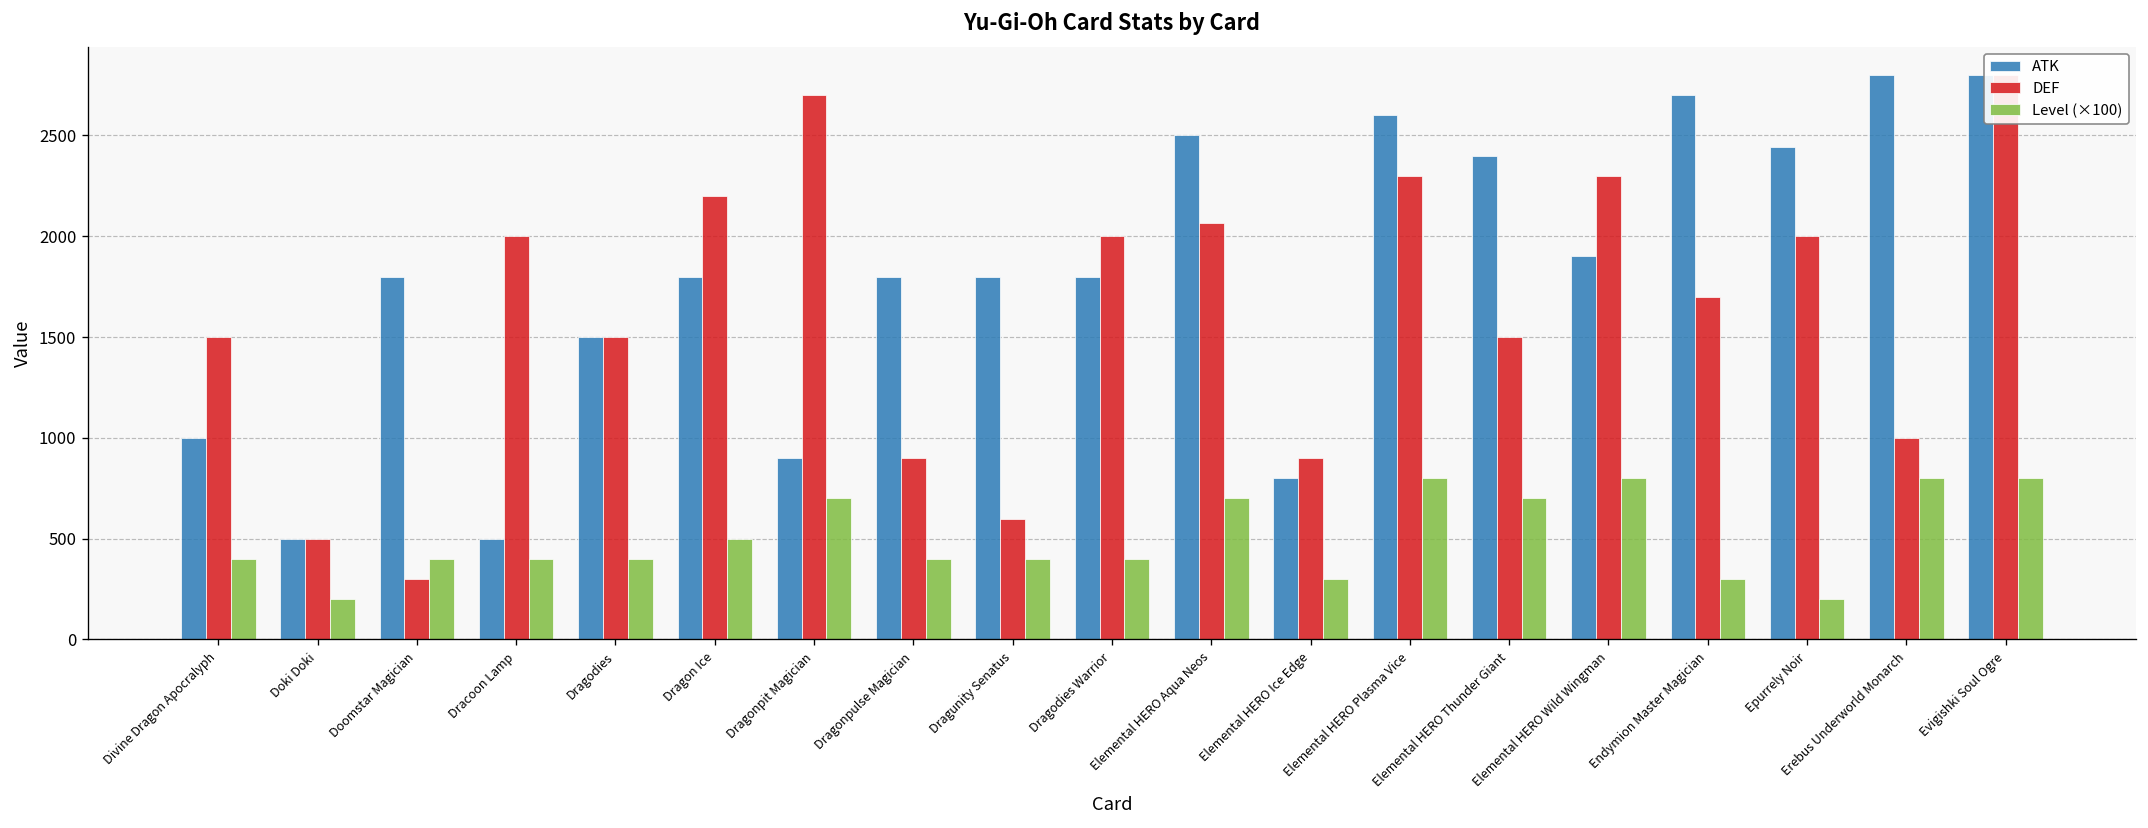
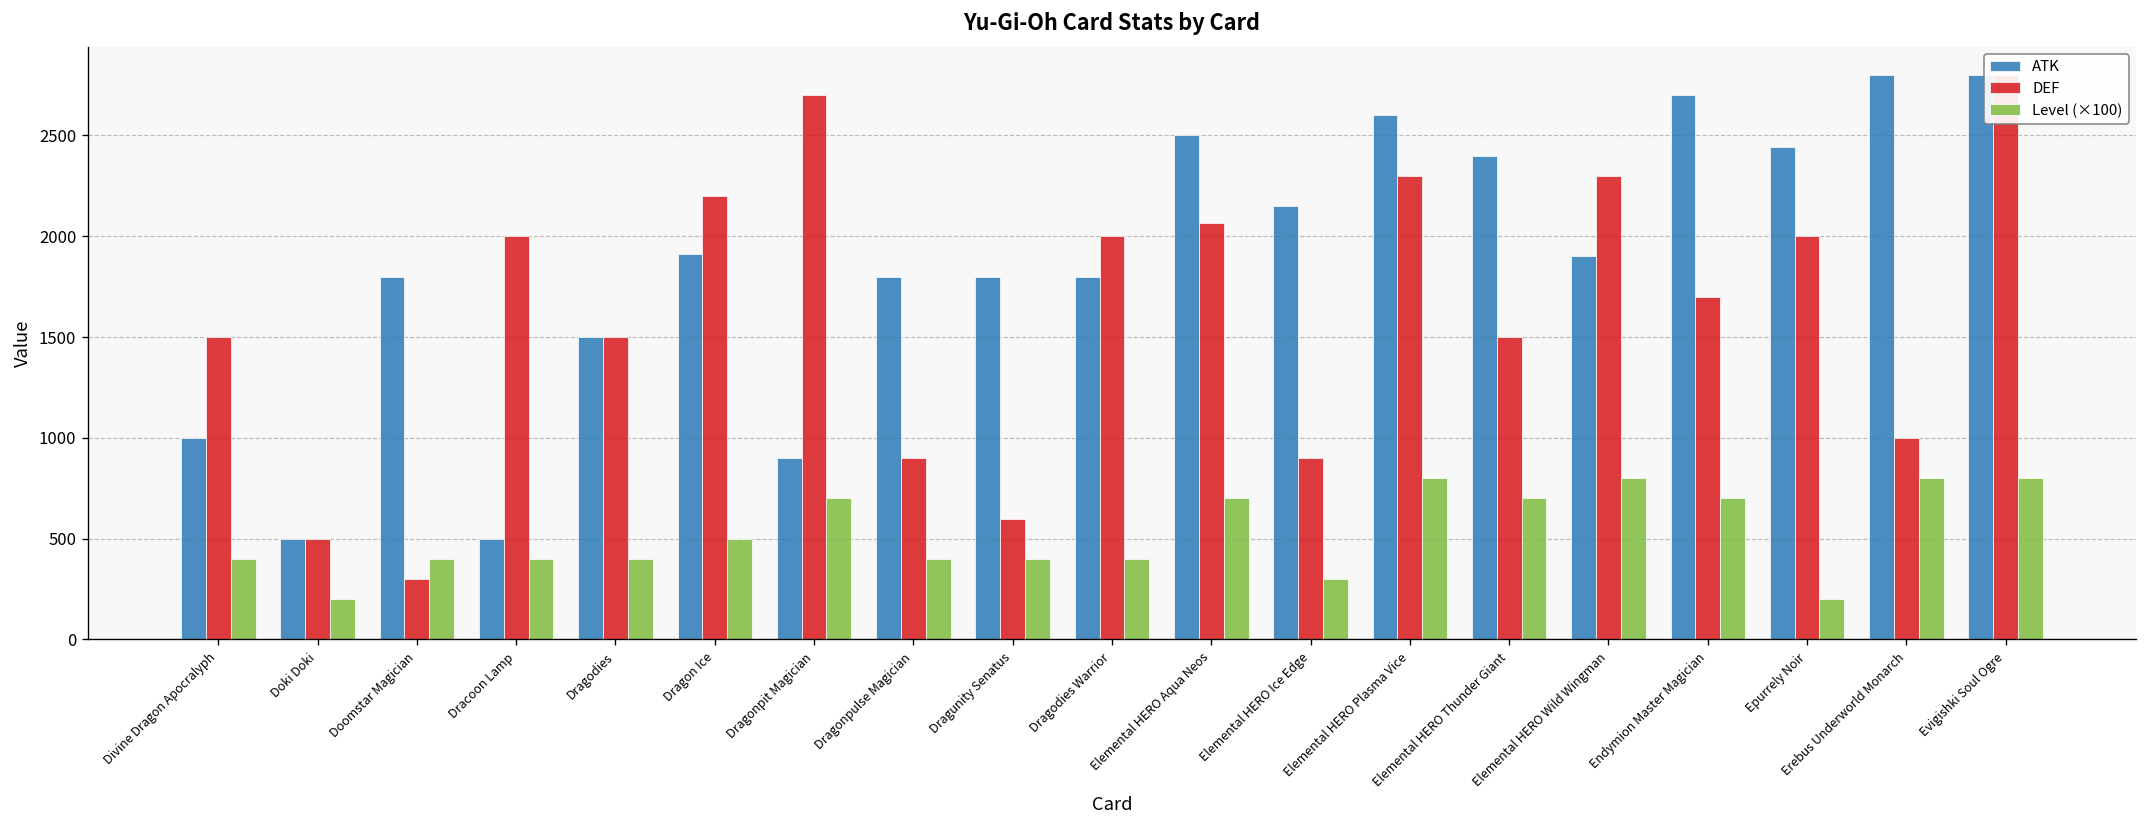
ATK, Dragon Ice: 1800 -> 1910
ATK, Elemental HERO Ice Edge: 800 -> 2150
Level (×100), Endymion Master Magician: 300 -> 700
